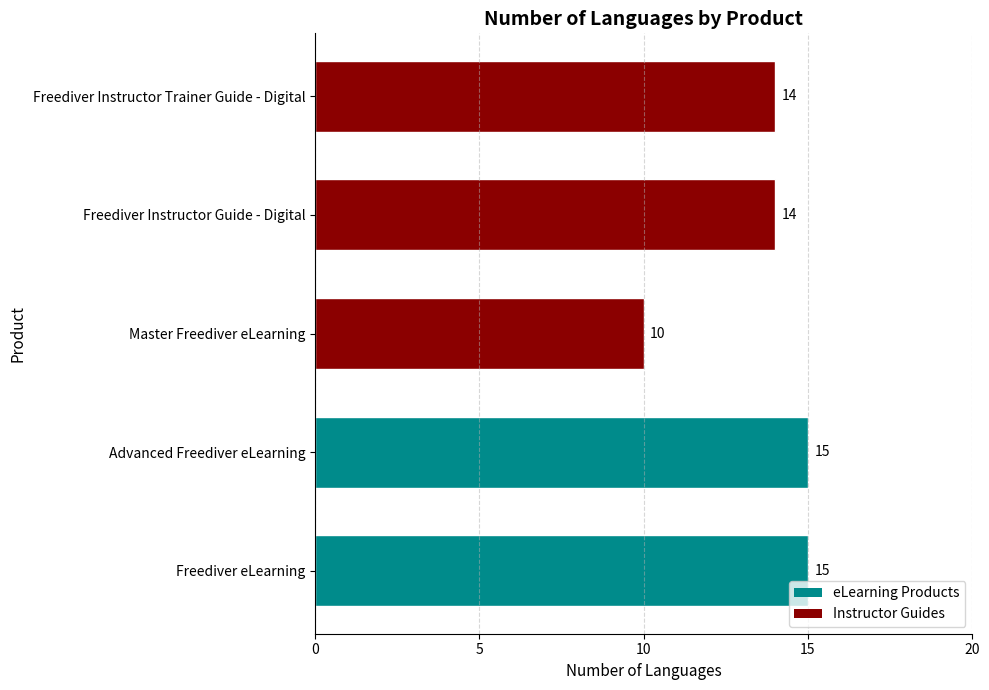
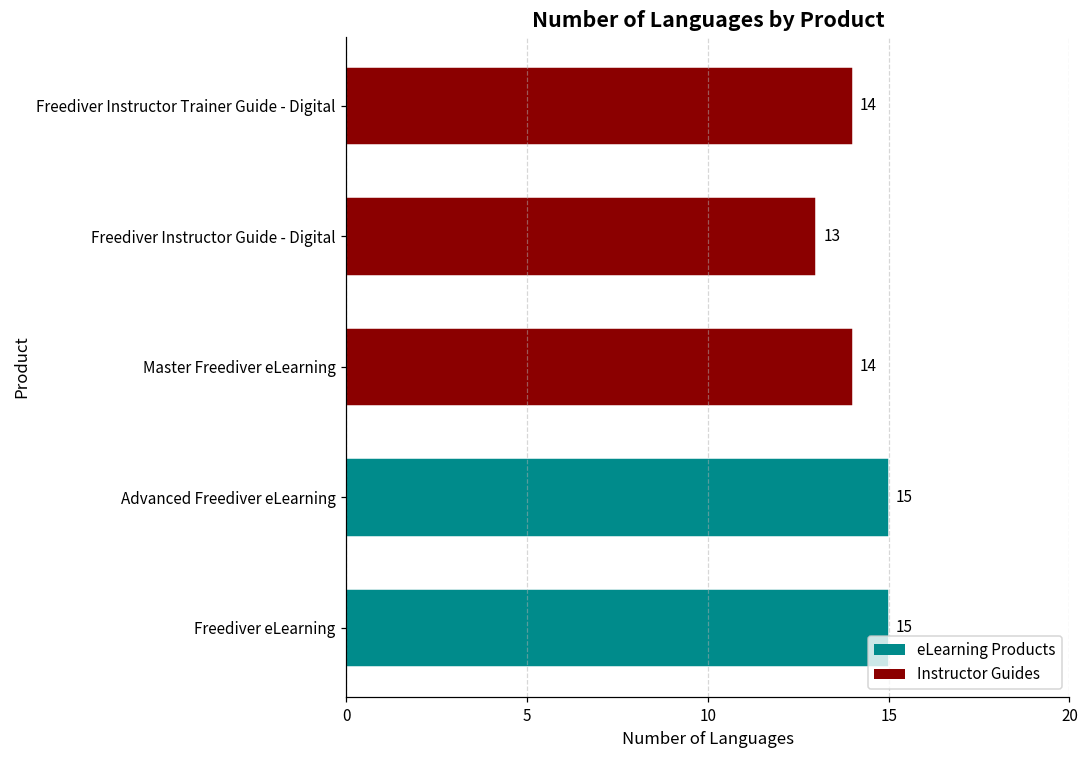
Freediver Instructor Guide - Digital: 14 -> 13
Master Freediver eLearning: 10 -> 14
